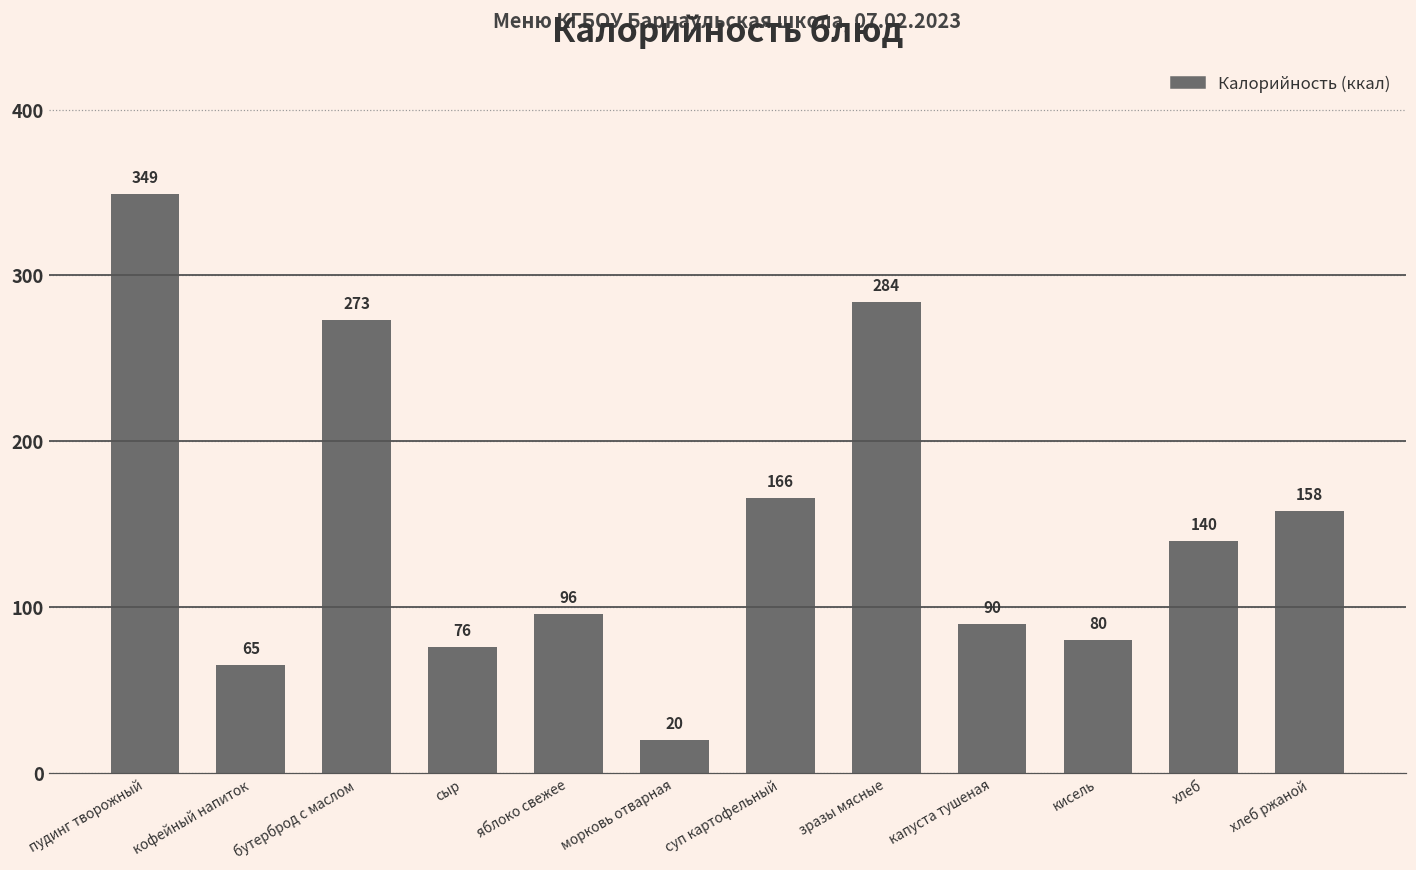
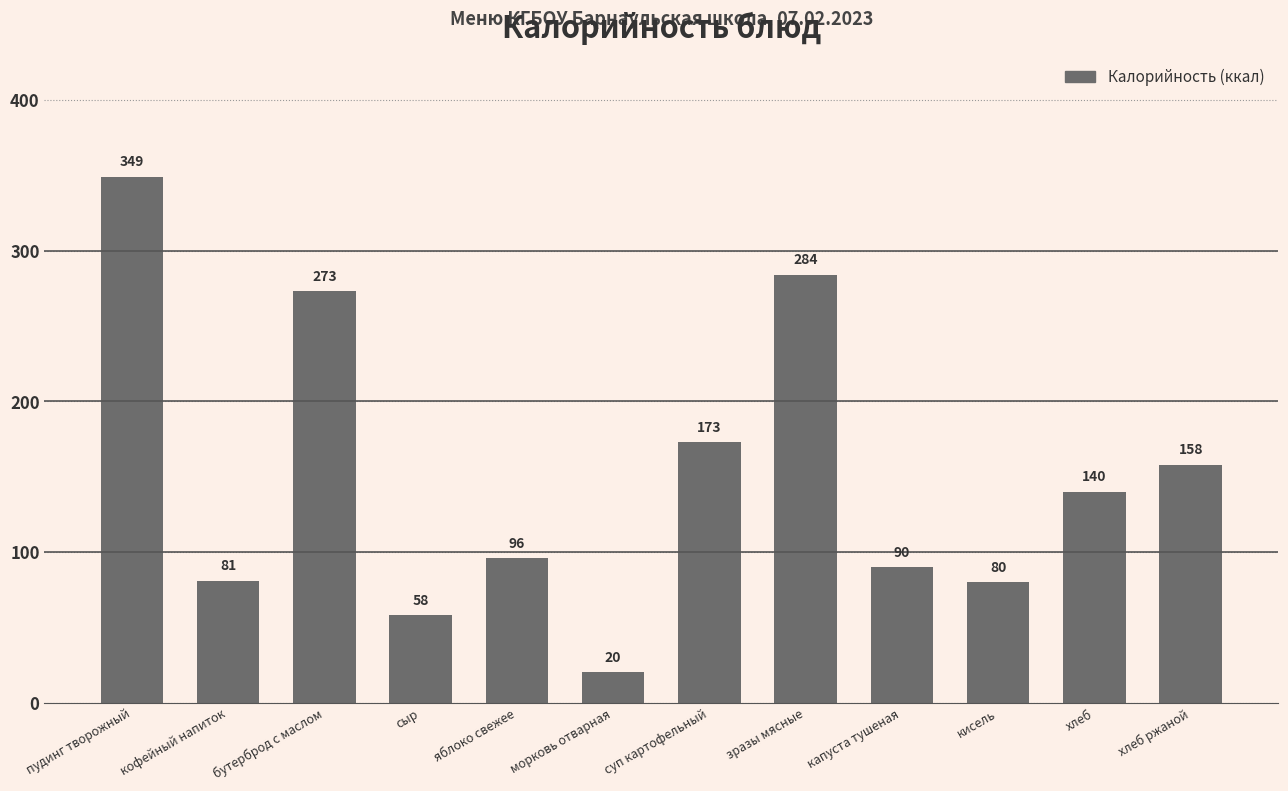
кофейный напиток: 65 -> 81
сыр: 76 -> 58
суп картофельный: 166 -> 173
